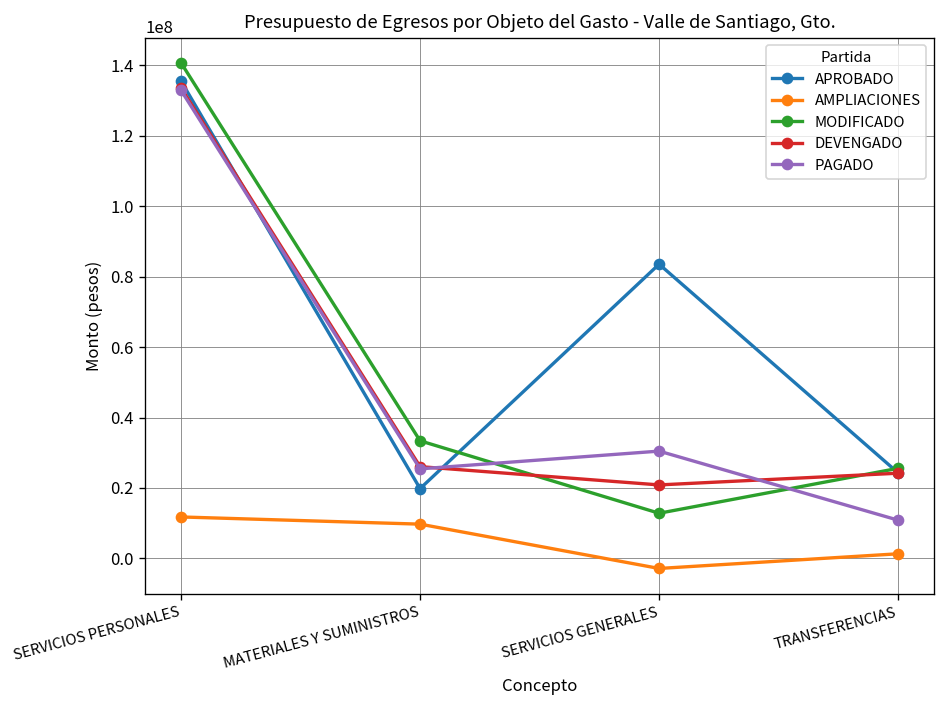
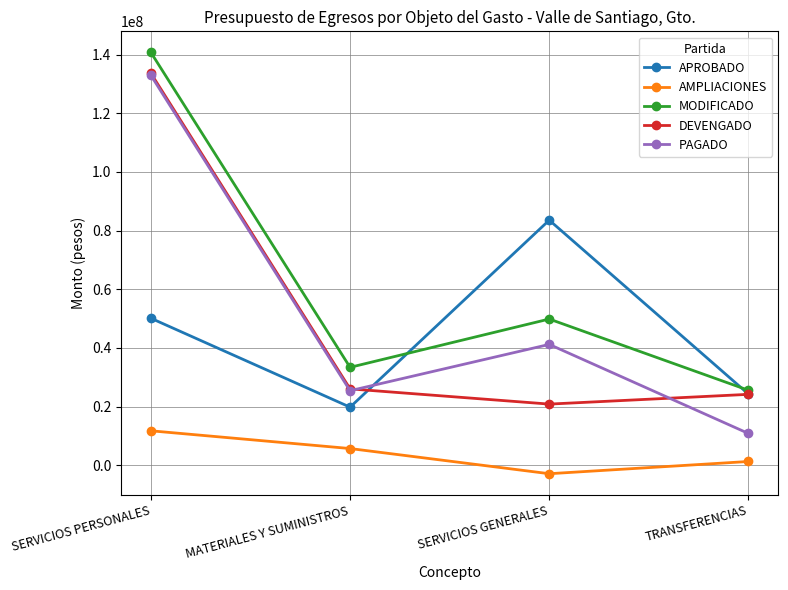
APROBADO, SERVICIOS PERSONALES: 136000000 -> 50000000
AMPLIACIONES, MATERIALES Y SUMINISTROS: 10000000 -> 6000000
MODIFICADO, SERVICIOS GENERALES: 13000000 -> 50000000
PAGADO, SERVICIOS GENERALES: 30000000 -> 41000000
